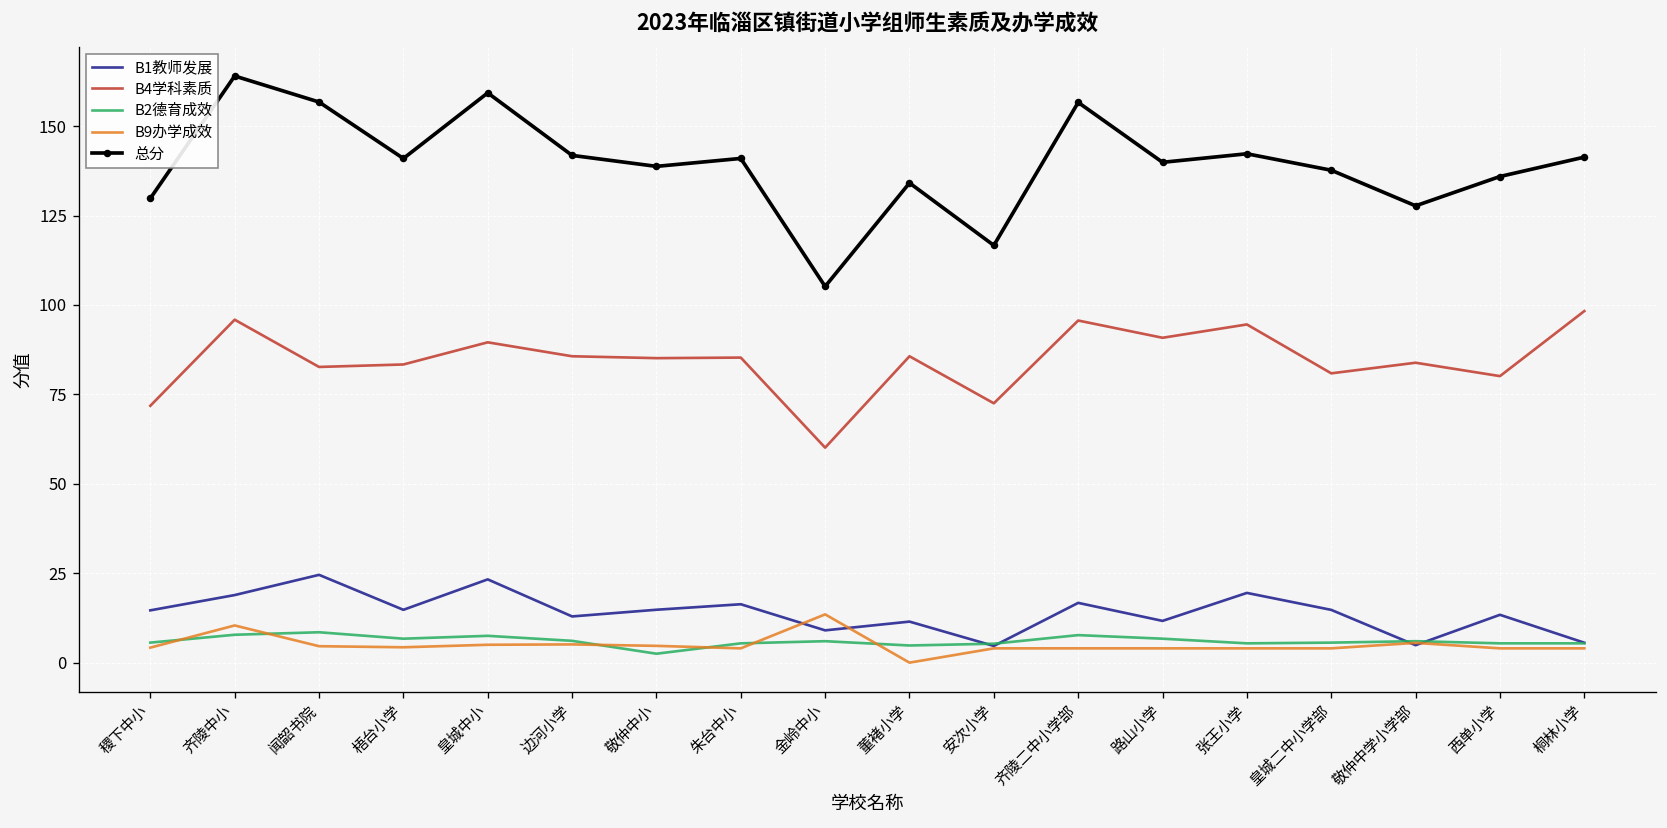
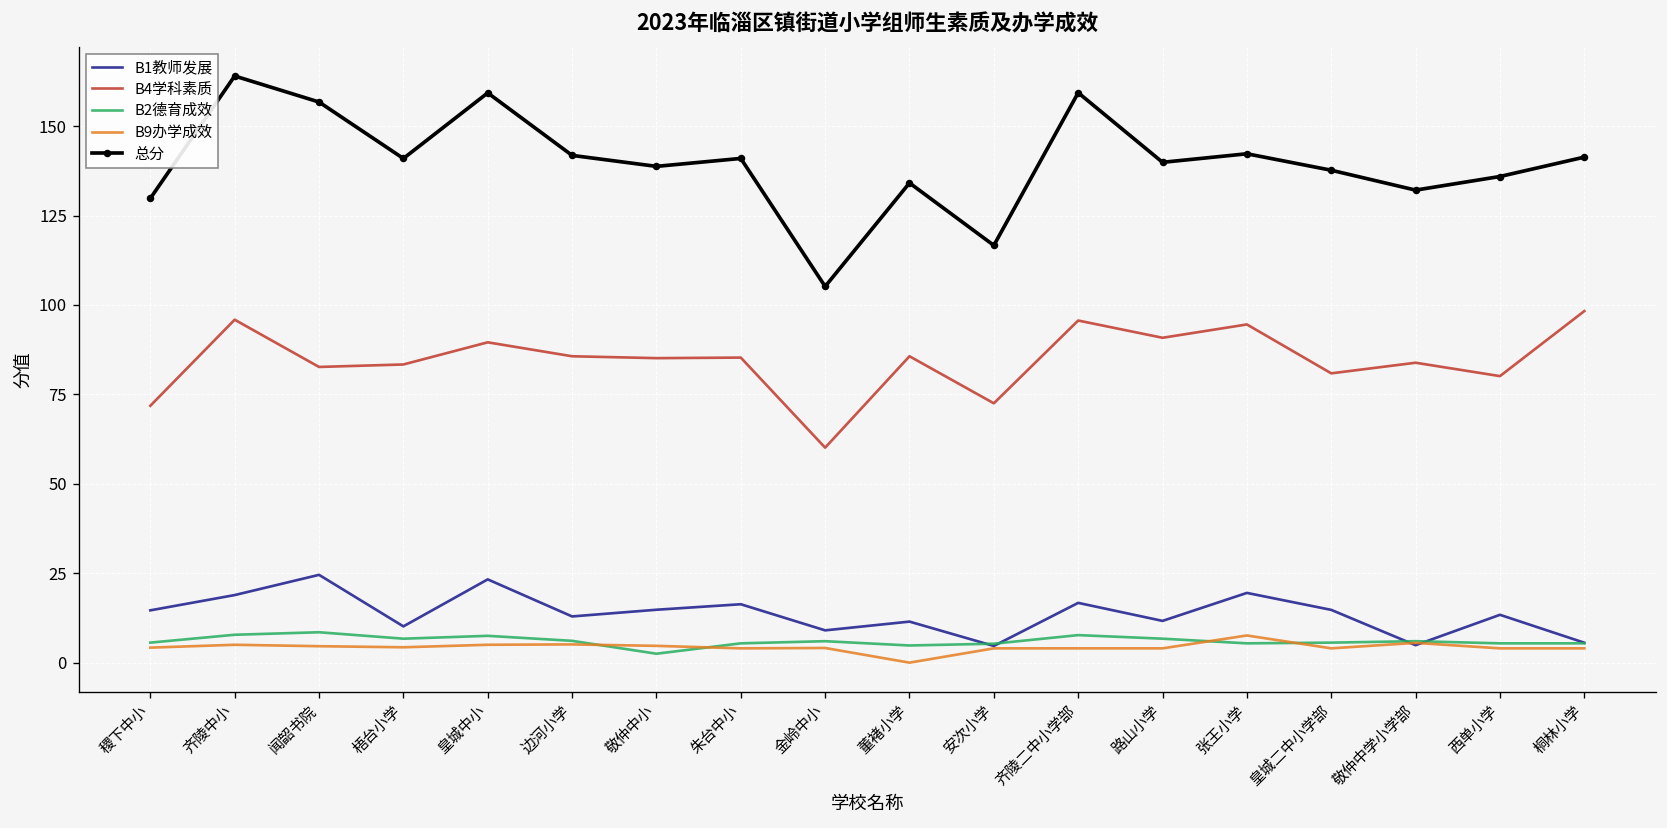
B9办学成效, 齐陵中小: 10 -> 5
B1教师发展, 梧台小学: 15 -> 10
B9办学成效, 金岭中小: 14 -> 4
总分, 齐陵二中小学部: 157 -> 159
B9办学成效, 张王小学: 4 -> 8
总分, 敬仲中学小学部: 128 -> 132
